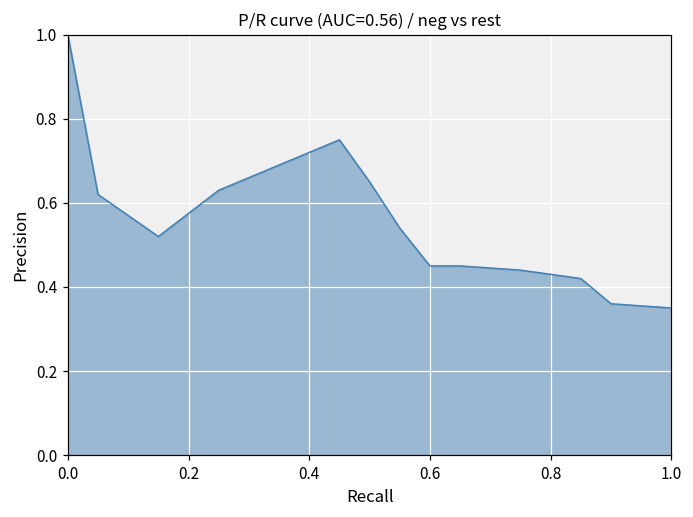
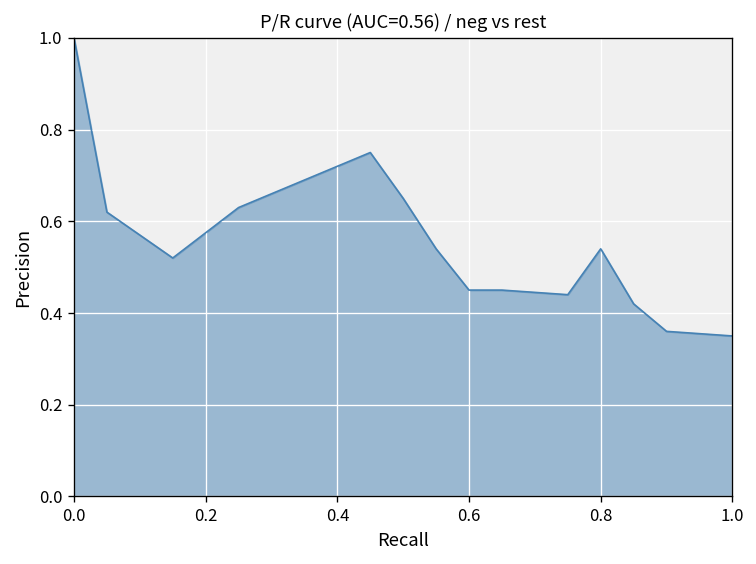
0.8: 0.43 -> 0.54
